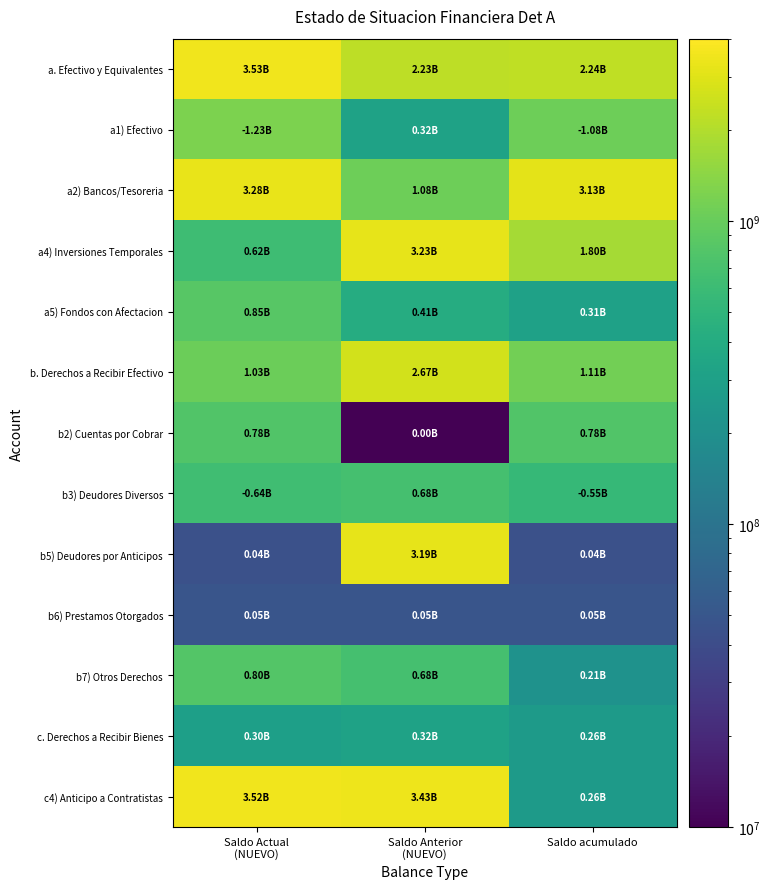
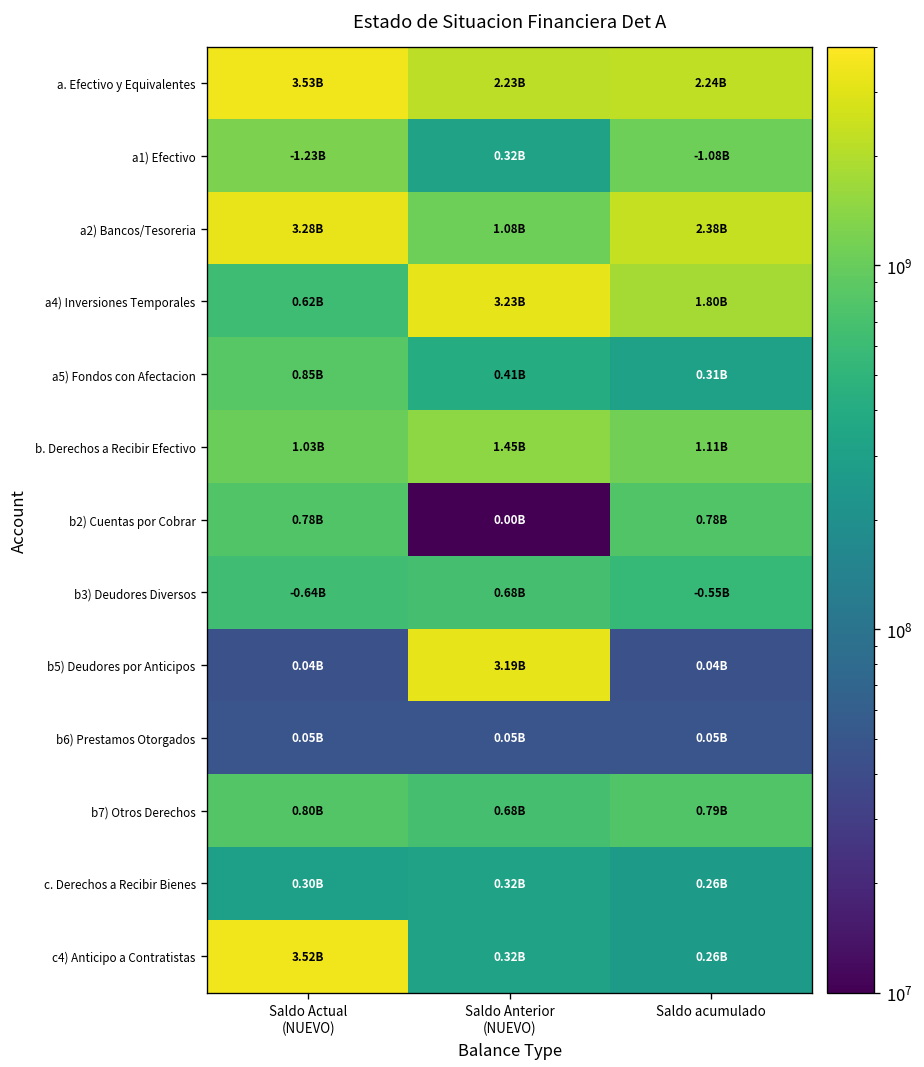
a2) Bancos/Tesoreria, Saldo acumulado: 3.13B -> 2.38B
b. Derechos a Recibir Efectivo, Saldo Anterior (NUEVO): 2.67B -> 1.45B
b7) Otros Derechos, Saldo acumulado: 0.21B -> 0.79B
c4) Anticipo a Contratistas, Saldo Anterior (NUEVO): 3.43B -> 0.32B
